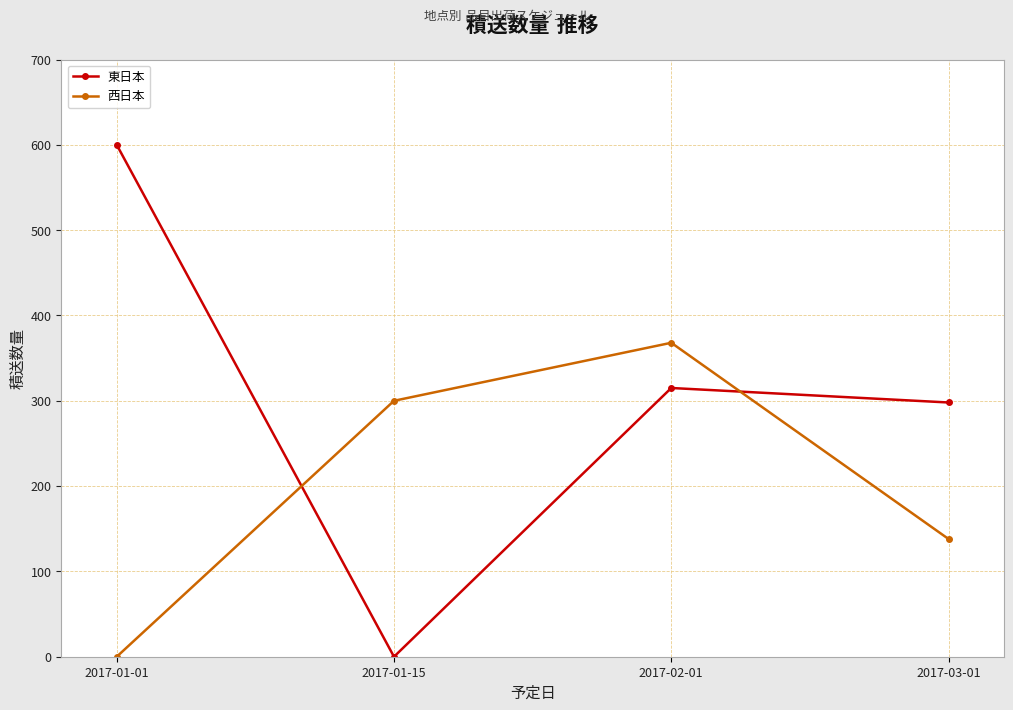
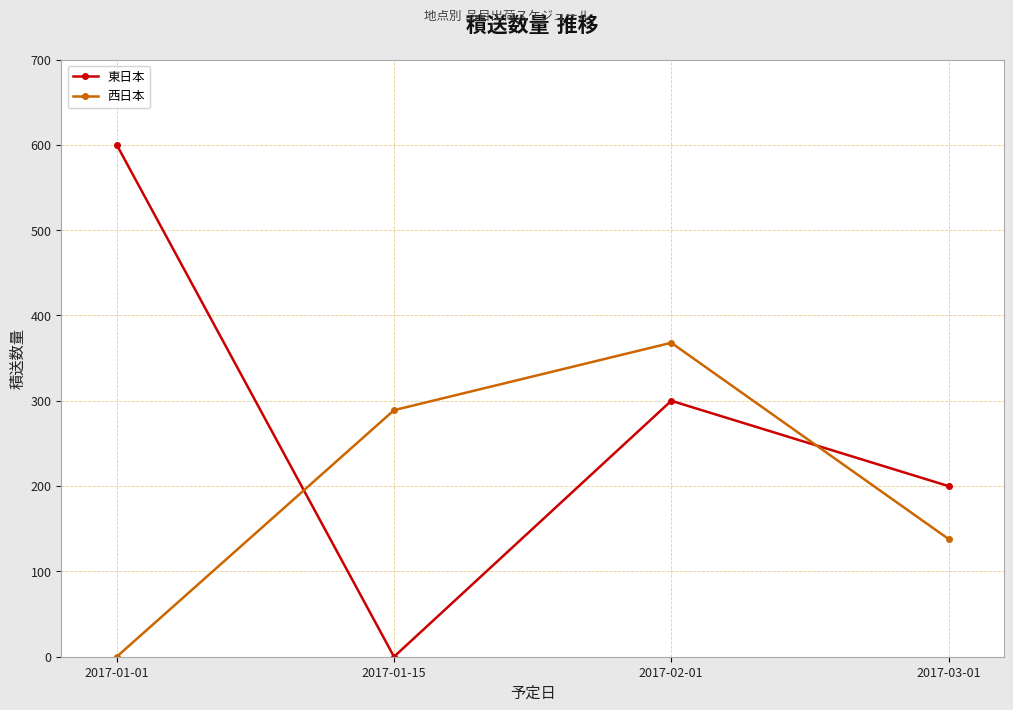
西日本, 2017-01-15: 300 -> 290
東日本, 2017-02-01: 320 -> 300
東日本, 2017-03-01: 300 -> 200
